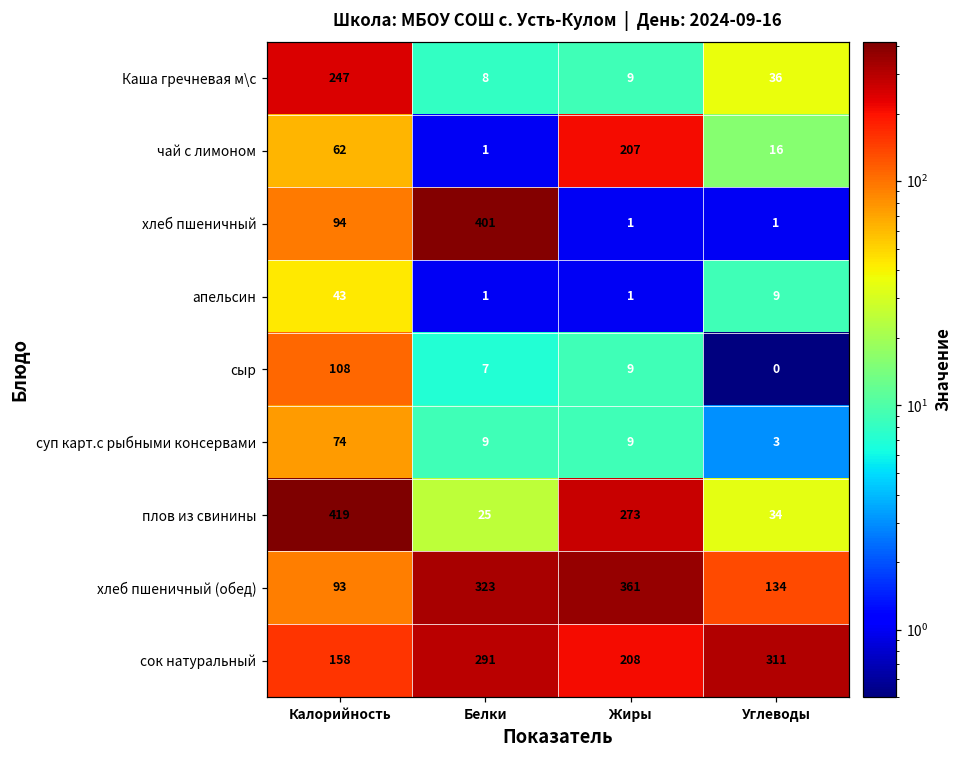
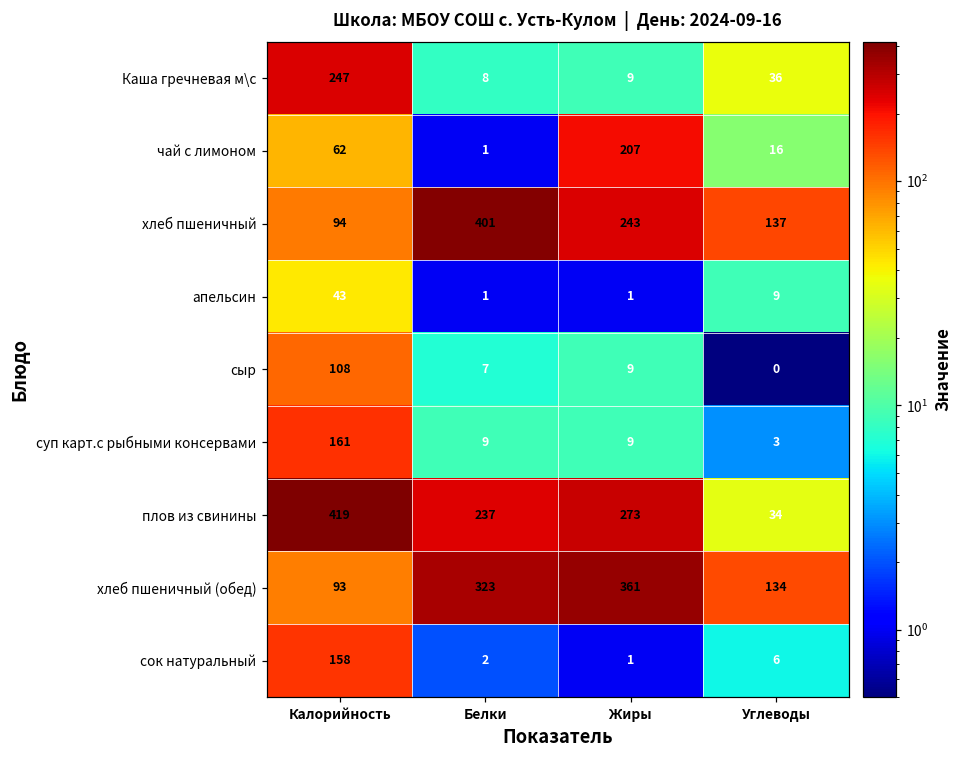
хлеб пшеничный, Жиры: 1 -> 243
хлеб пшеничный, Углеводы: 1 -> 137
суп карт.с рыбными консервами, Калорийность: 74 -> 161
плов из свинины, Белки: 25 -> 237
сок натуральный, Белки: 291 -> 2
сок натуральный, Жиры: 208 -> 1
сок натуральный, Углеводы: 311 -> 6
